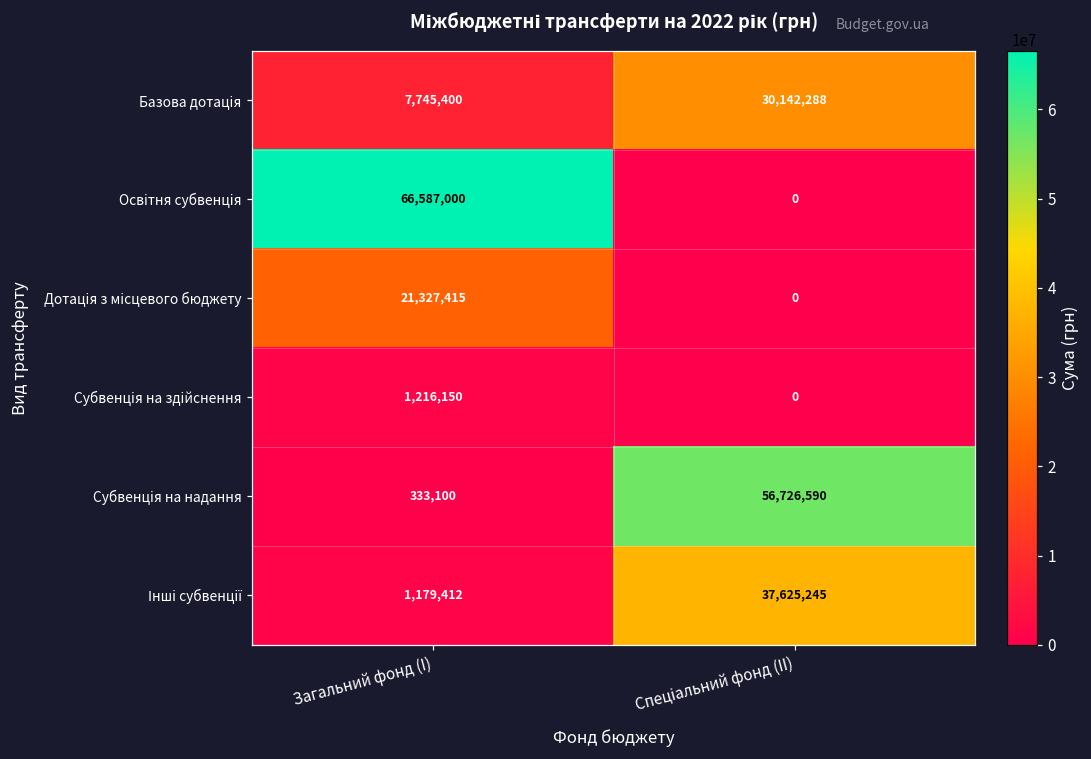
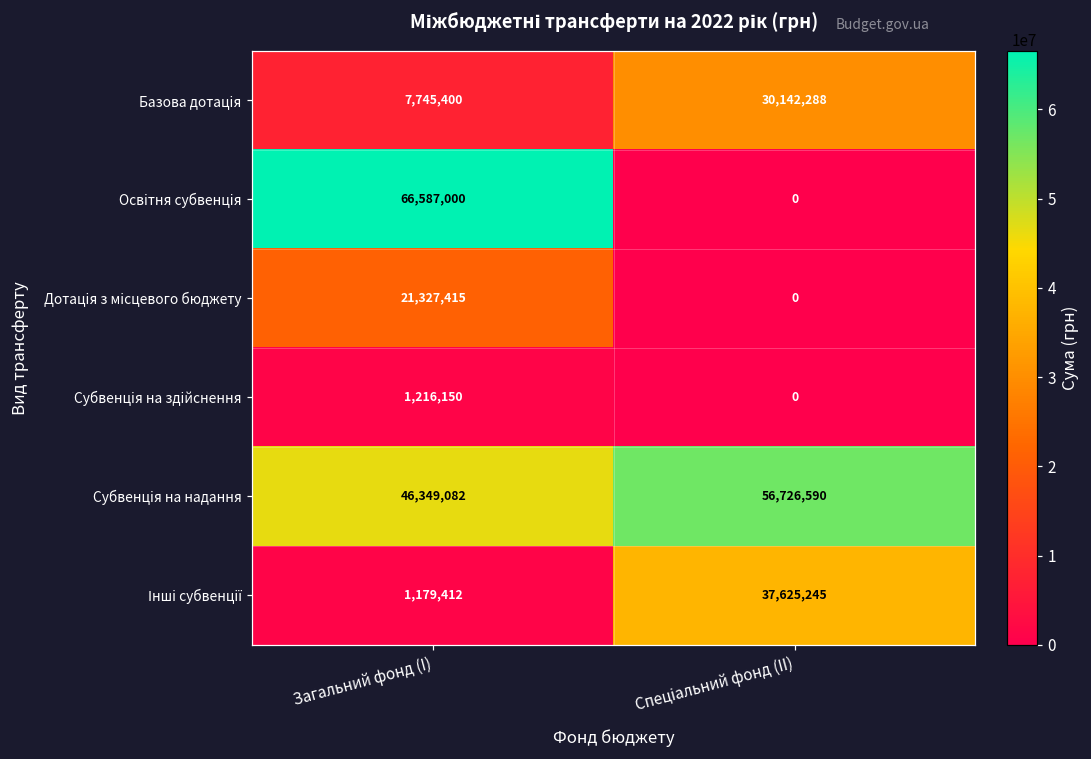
Субвенція на надання, Загальний фонд (І): 333,100 -> 46,349,082
